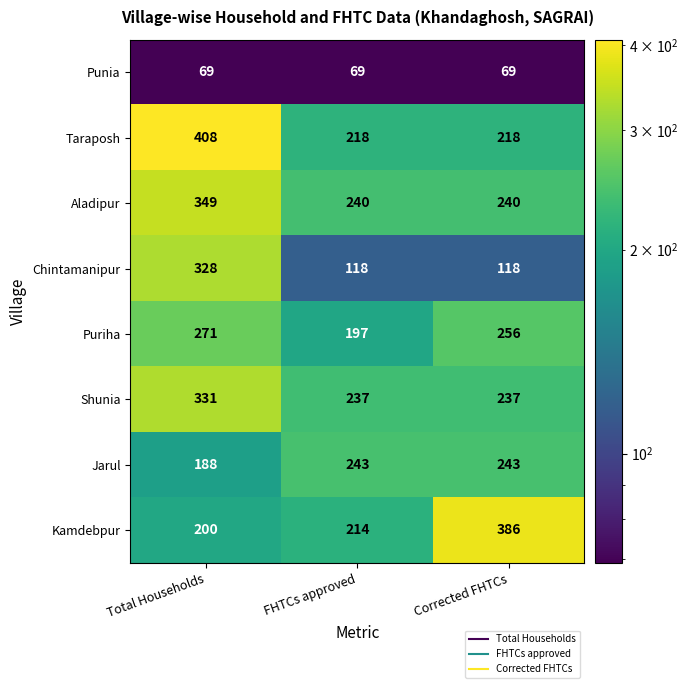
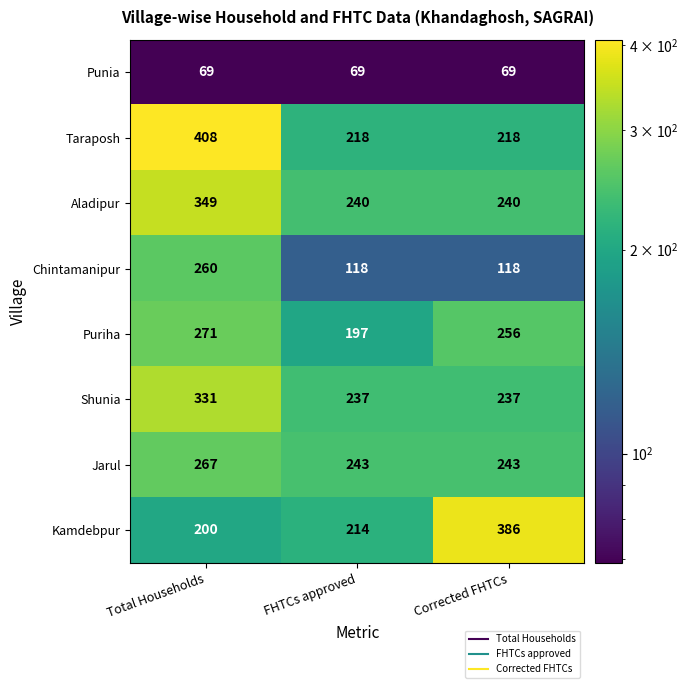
Chintamanipur, Total Households: 328 -> 260
Jarul, Total Households: 188 -> 267
